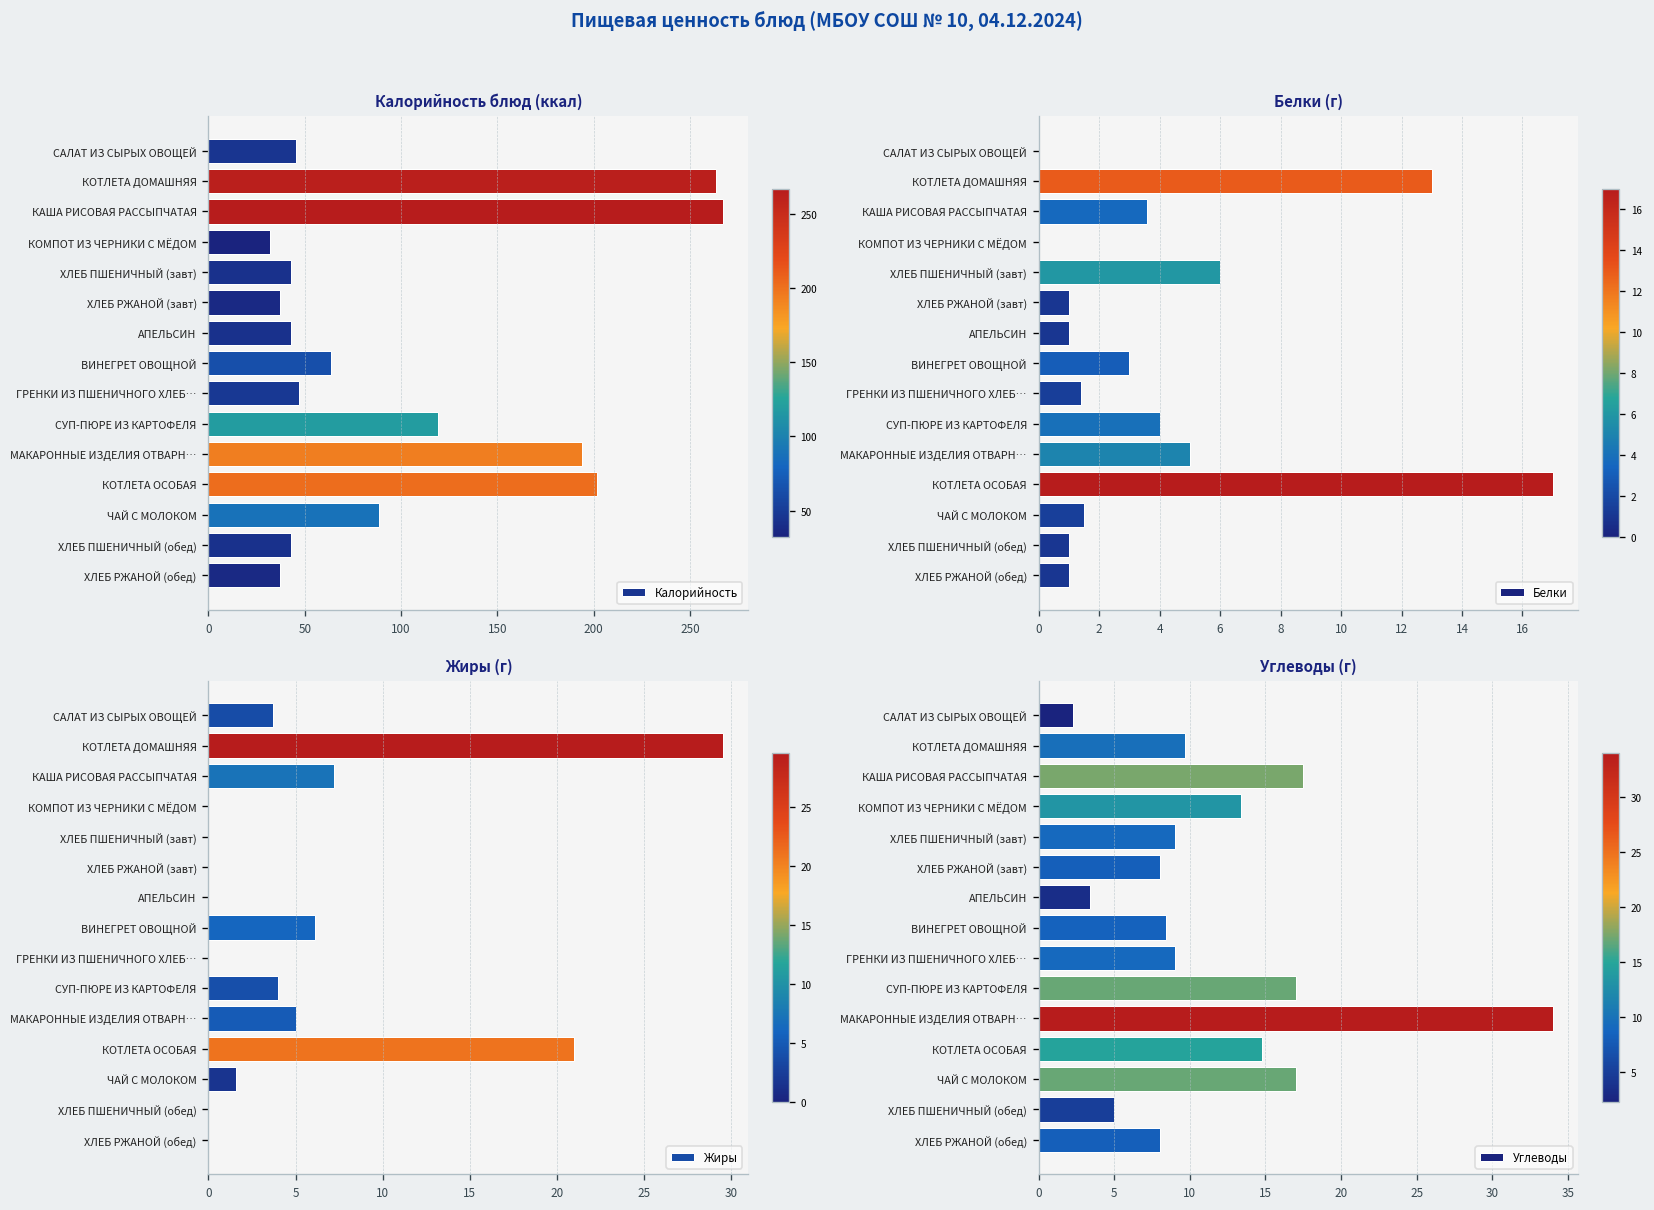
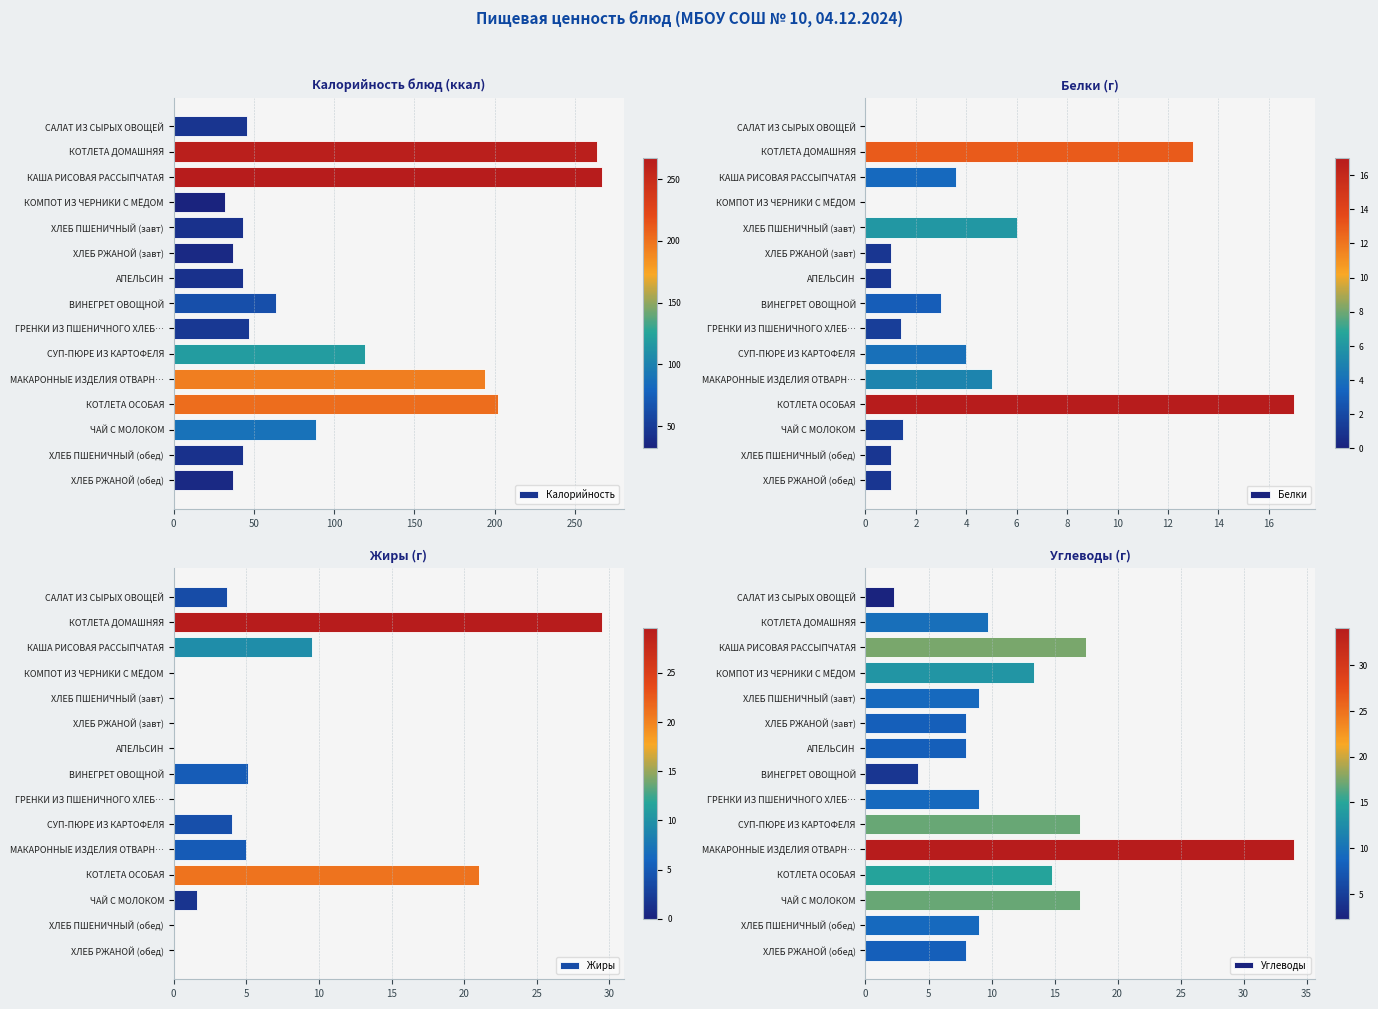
Жиры (г), КАША РИСОВАЯ РАССЫПЧАТАЯ: 7.2 -> 9.5
Жиры (г), ВИНЕГРЕТ ОВОЩНОЙ: 6.1 -> 5.1
Углеводы (г), АПЕЛЬСИН: 3.4 -> 8.0
Углеводы (г), ВИНЕГРЕТ ОВОЩНОЙ: 8.4 -> 4.2
Углеводы (г), ХЛЕБ ПШЕНИЧНЫЙ (обед): 5 -> 9
